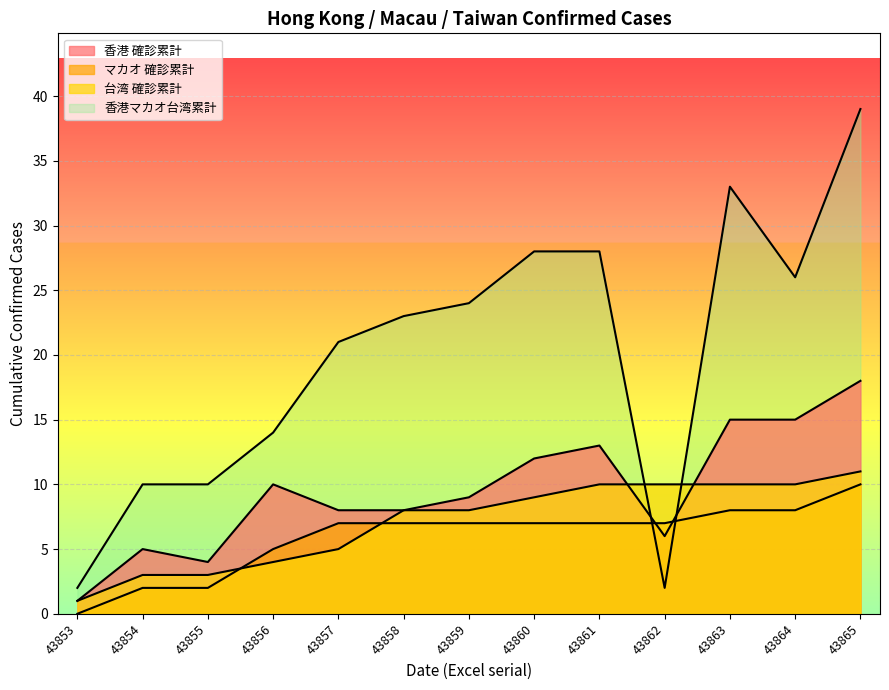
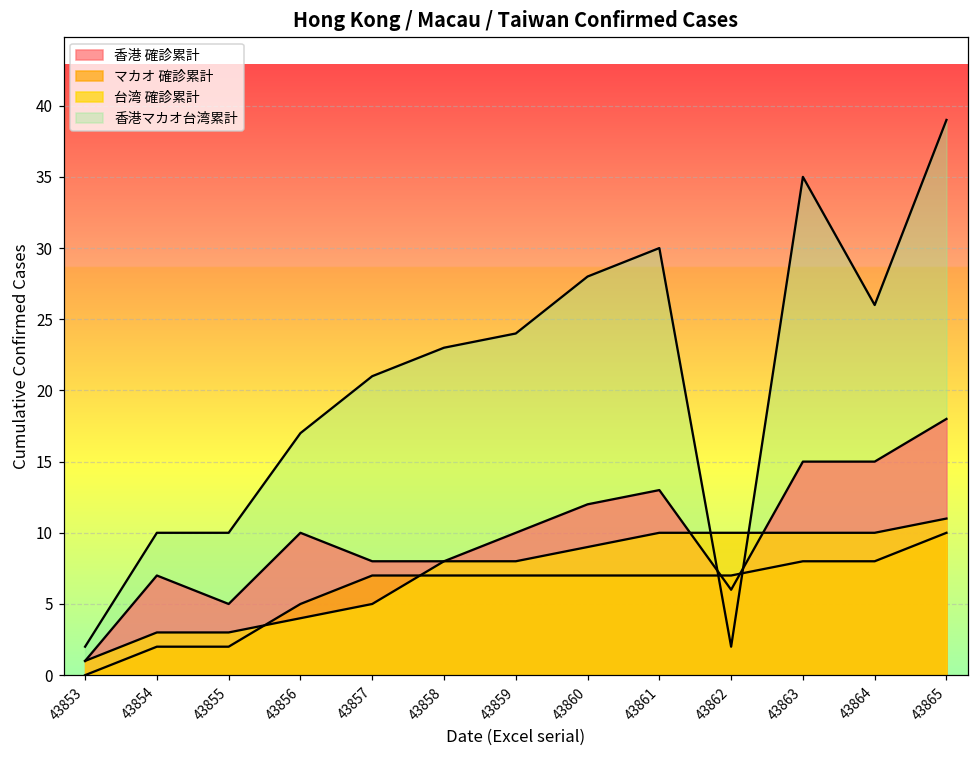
香港 確診累計, 43854: 5 -> 7
香港 確診累計, 43855: 4 -> 5
香港マカオ台湾累計, 43856: 14 -> 17
香港 確診累計, 43859: 9 -> 10
香港マカオ台湾累計, 43861: 28 -> 30
香港マカオ台湾累計, 43863: 33 -> 35
